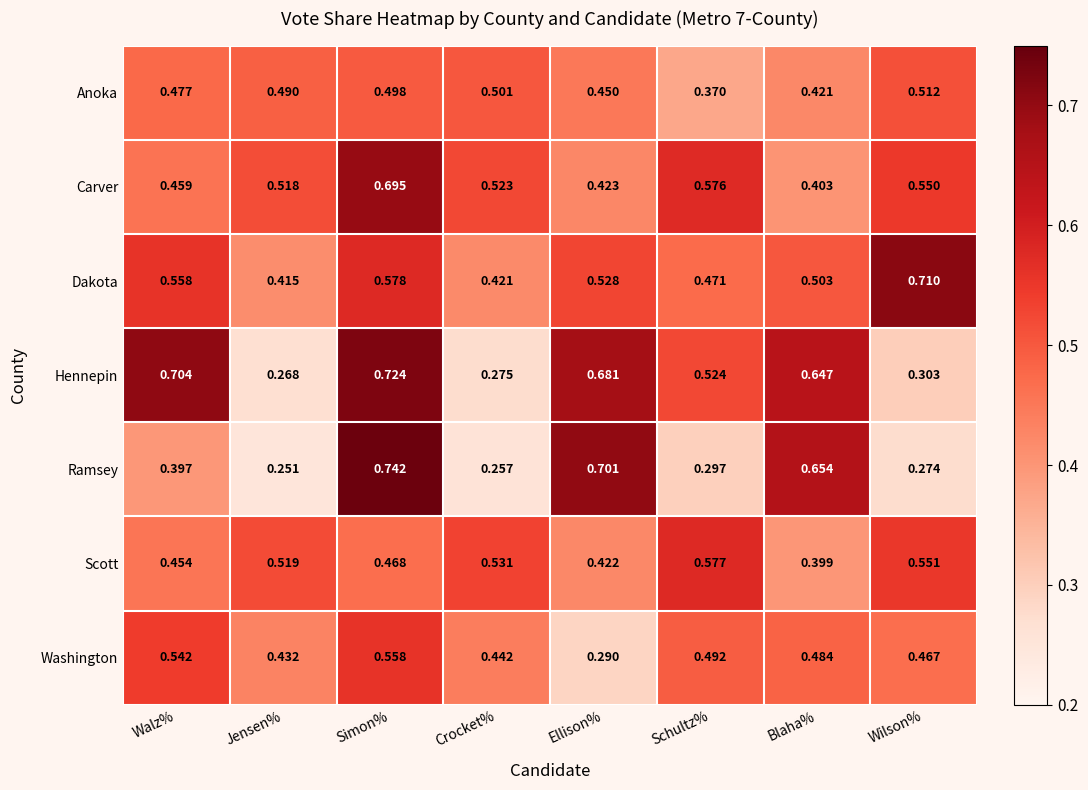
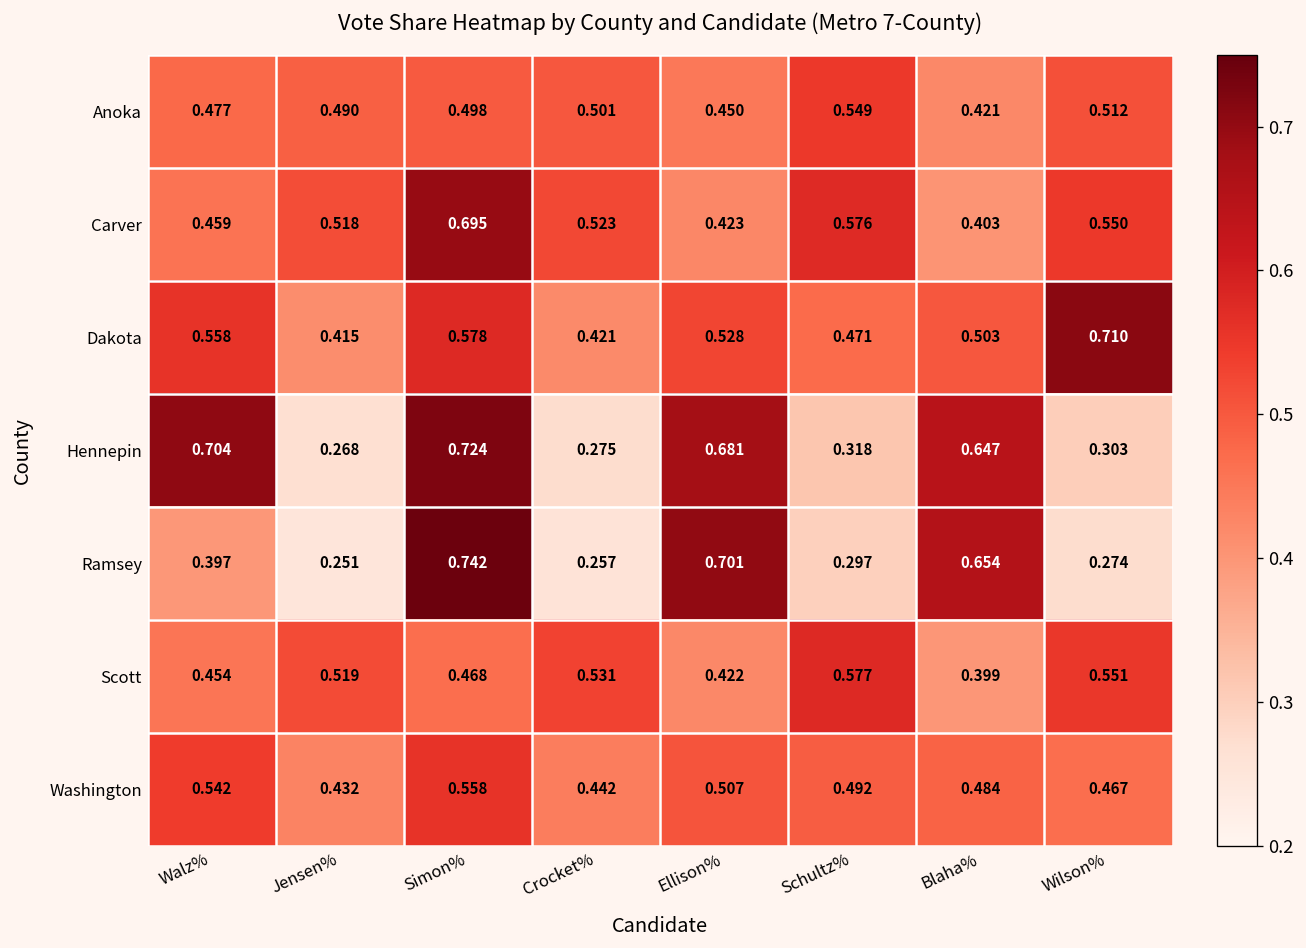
Anoka, Schultz%: 0.370 -> 0.549
Hennepin, Schultz%: 0.524 -> 0.318
Washington, Ellison%: 0.290 -> 0.507
